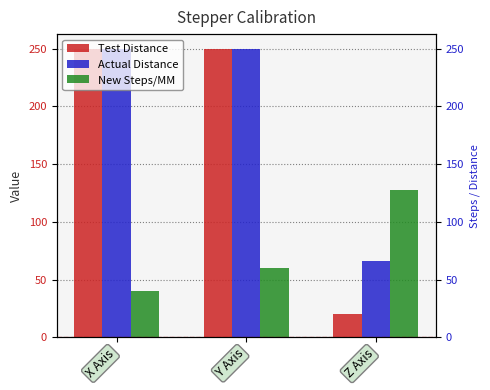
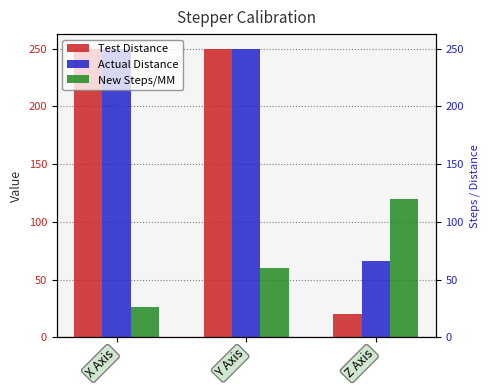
New Steps/MM, X Axis: 40 -> 26
New Steps/MM, Z Axis: 128 -> 120
